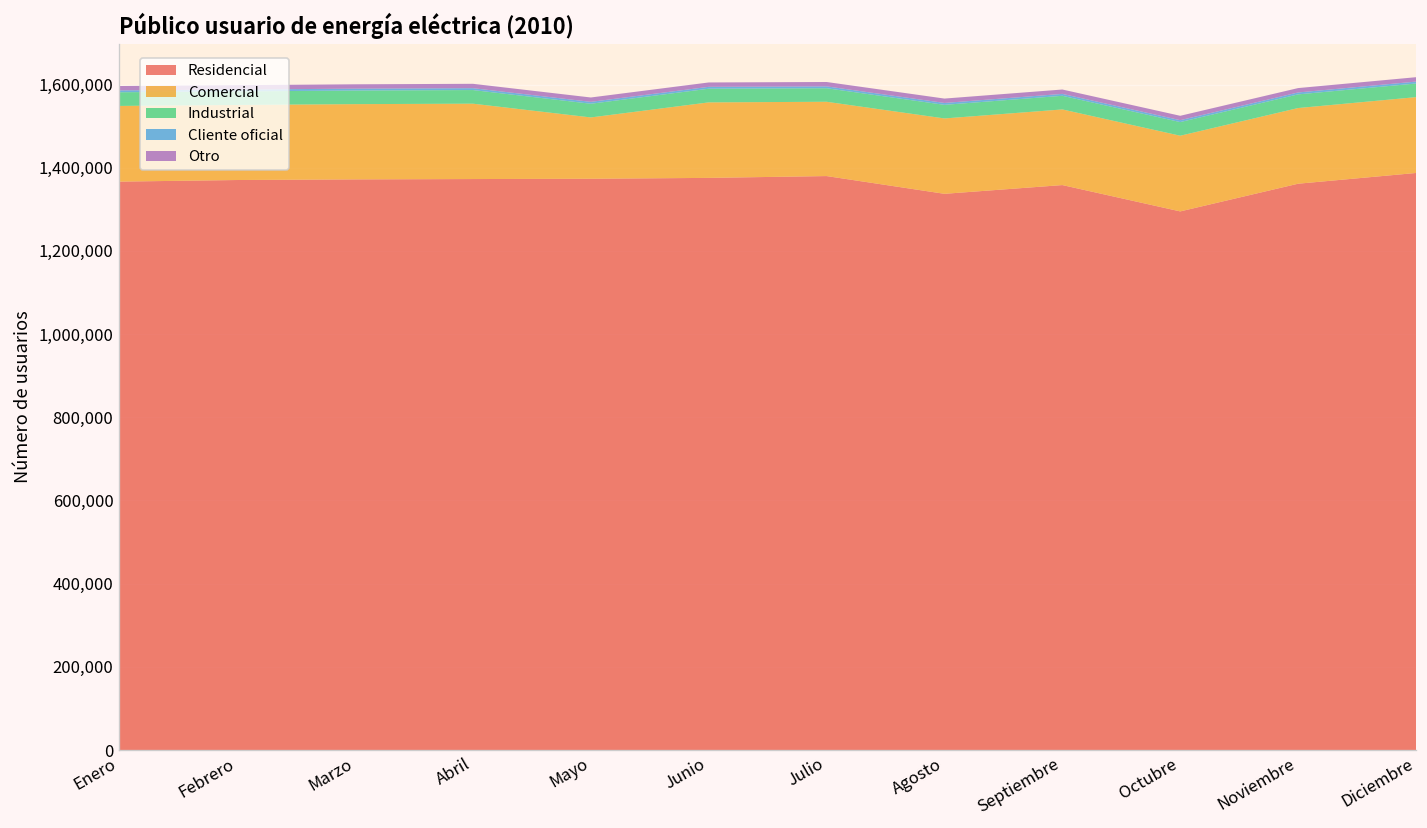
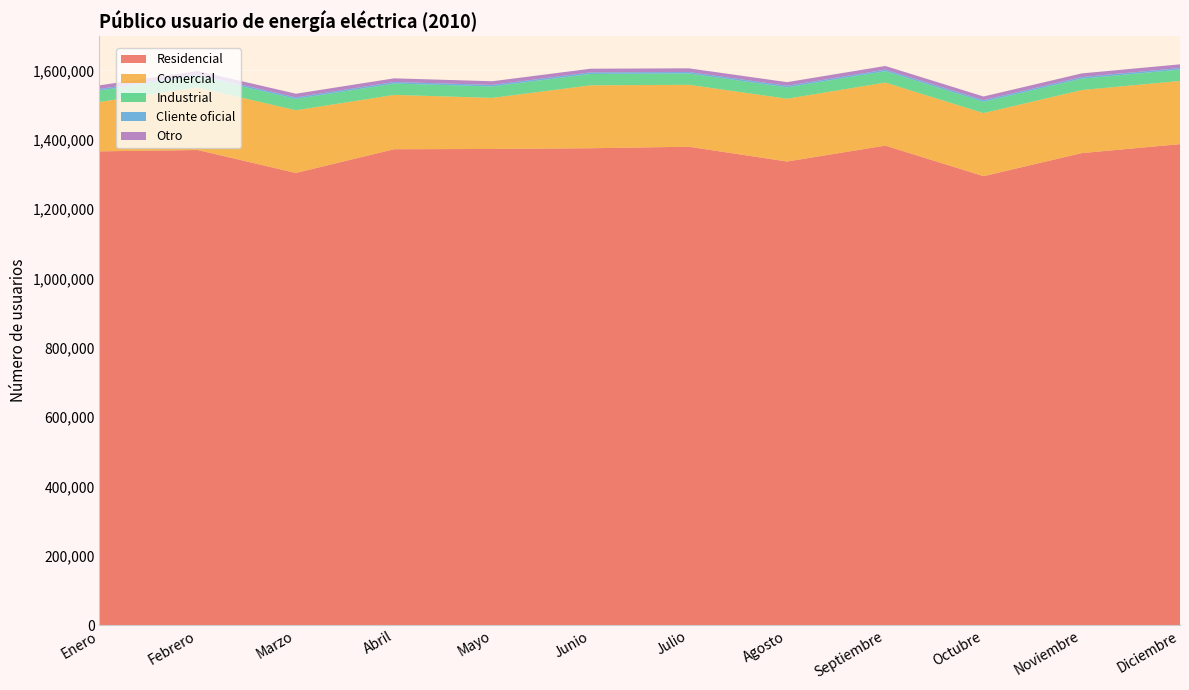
Comercial, Enero: 180,000 -> 140,000
Residencial, Marzo: 1,370,000 -> 1,300,000
Comercial, Abril: 180,000 -> 160,000
Residencial, Septiembre: 1,360,000 -> 1,380,000
